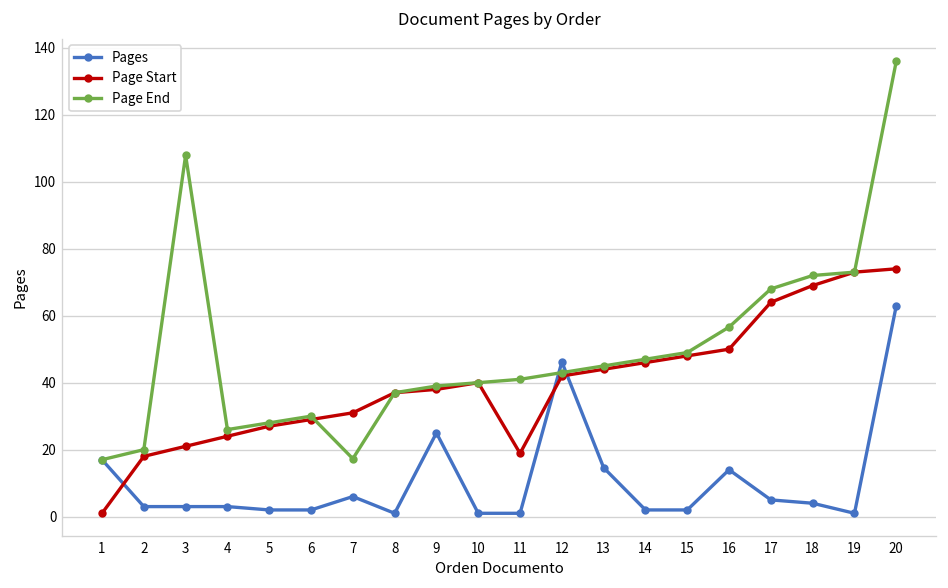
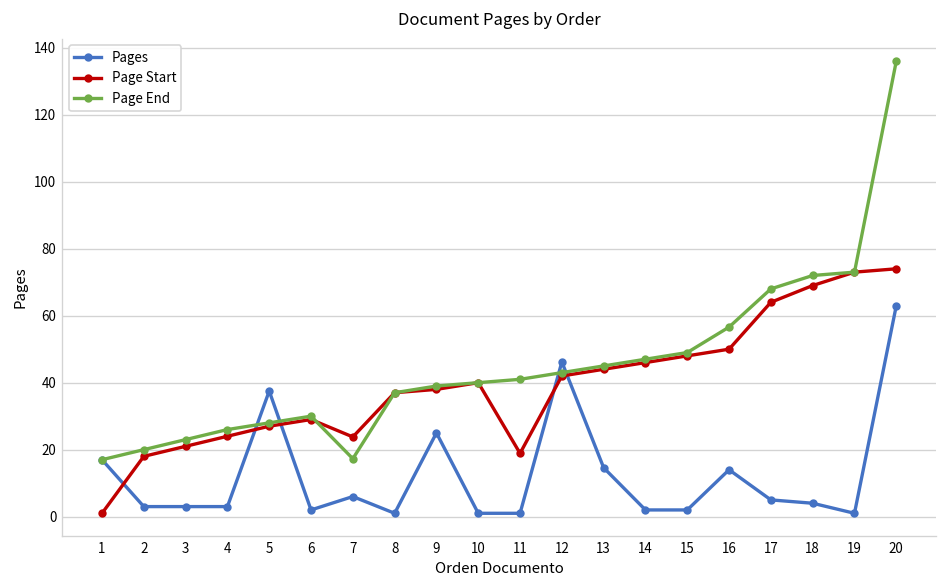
Page End, 3: 108 -> 23
Pages, 5: 2 -> 38
Page Start, 7: 31 -> 24
